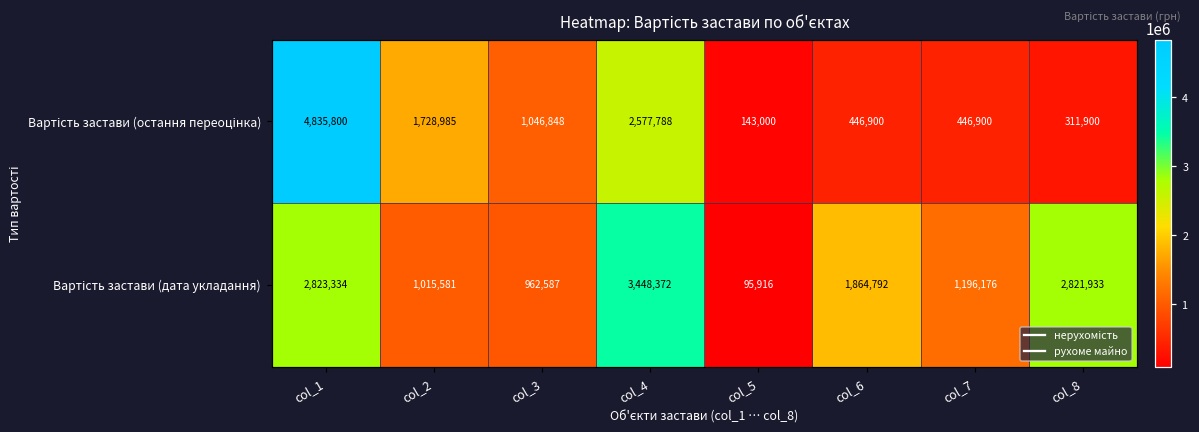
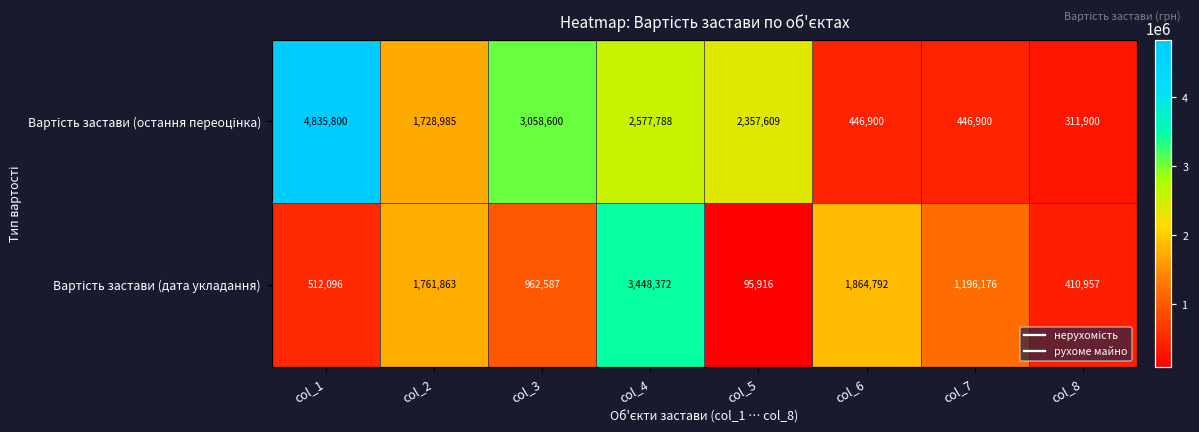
Вартість застави (остання переоцінка), col_3: 1,046,848 -> 3,058,600
Вартість застави (остання переоцінка), col_5: 143,000 -> 2,357,609
Вартість застави (дата укладання), col_1: 2,823,334 -> 512,096
Вартість застави (дата укладання), col_2: 1,015,581 -> 1,761,863
Вартість застави (дата укладання), col_8: 2,821,933 -> 410,957
